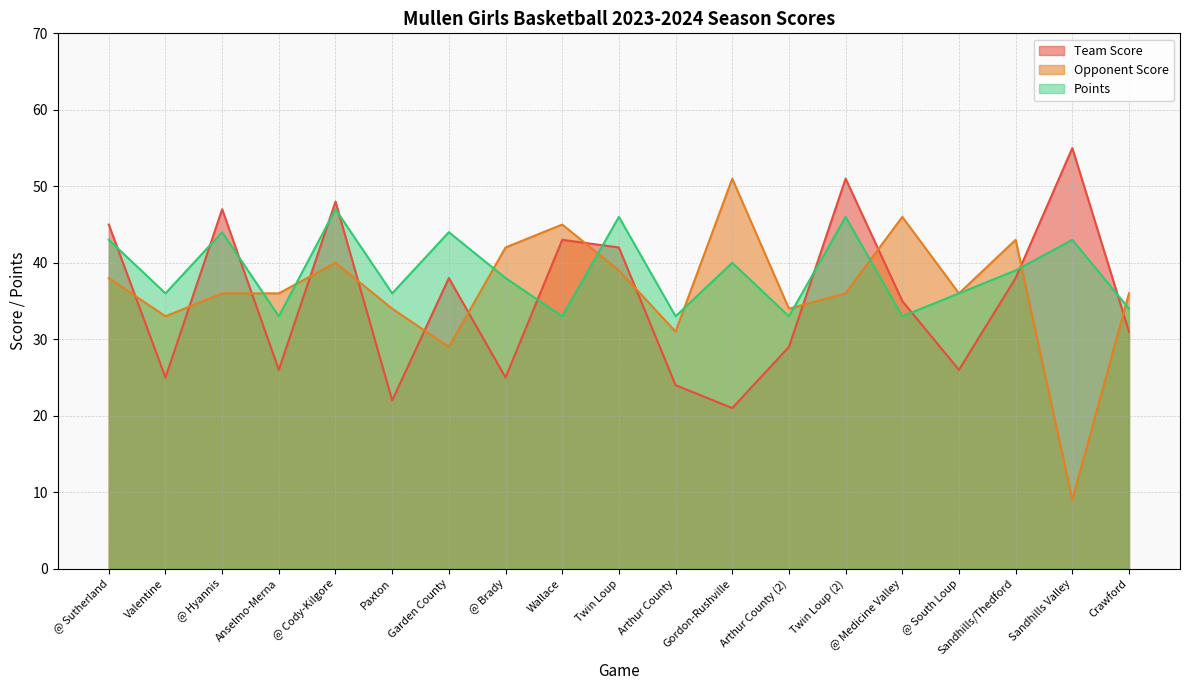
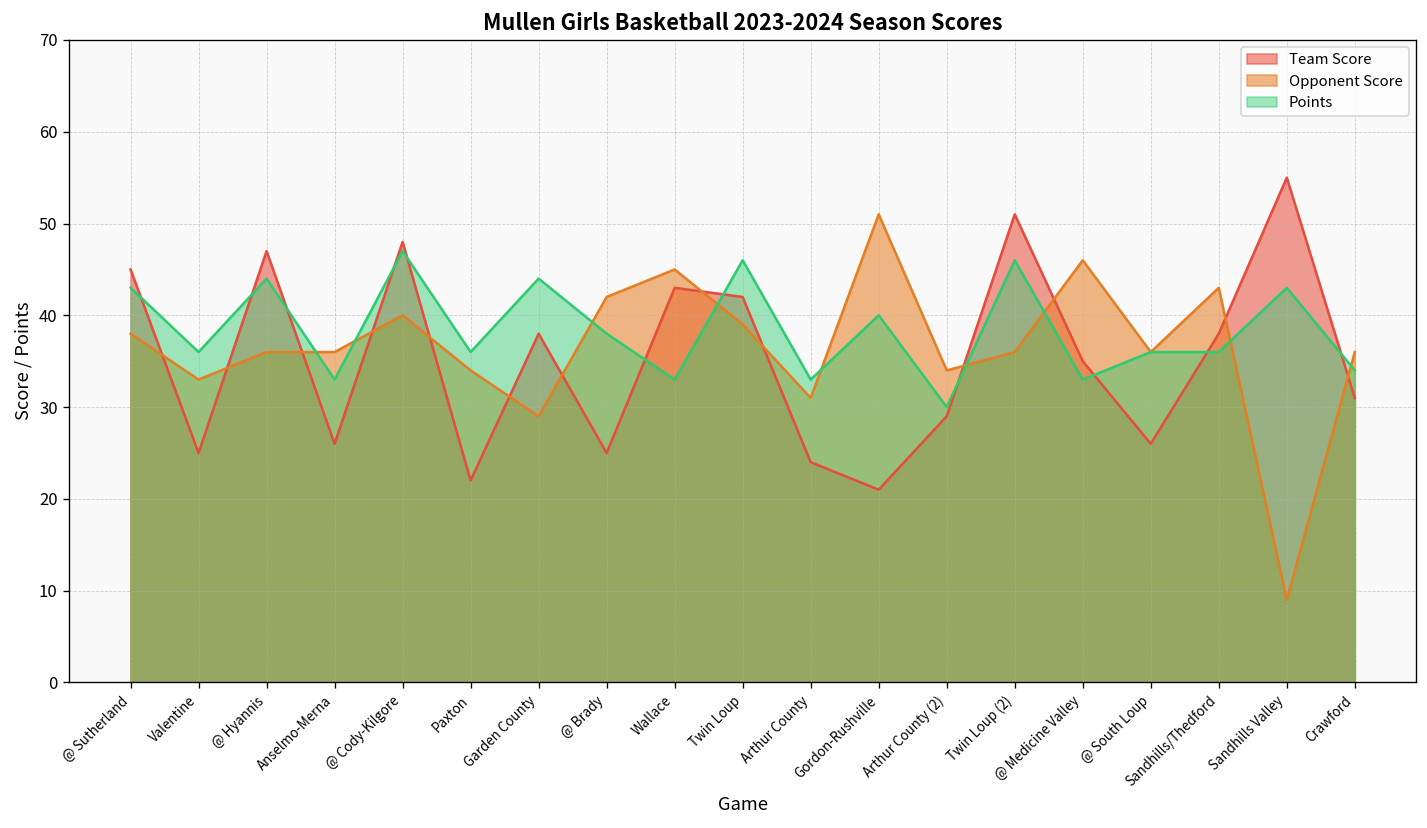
Points, Arthur County (2): 33 -> 30
Points, Sandhills/Thedford: 39 -> 36
